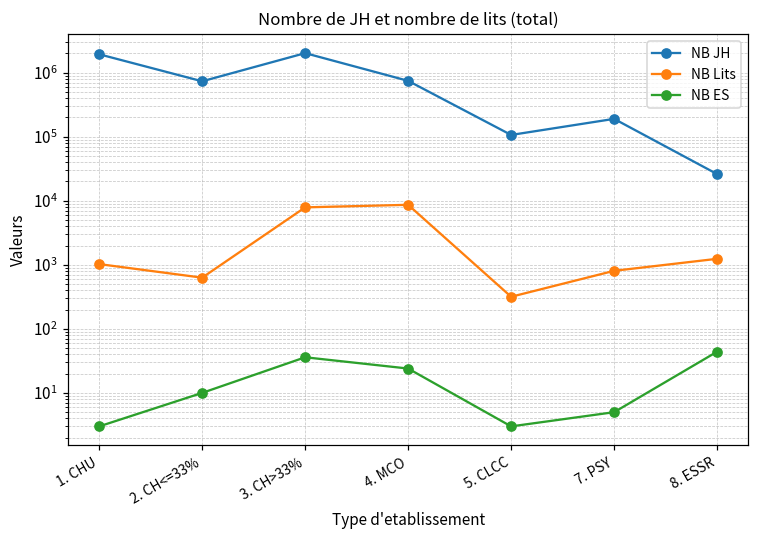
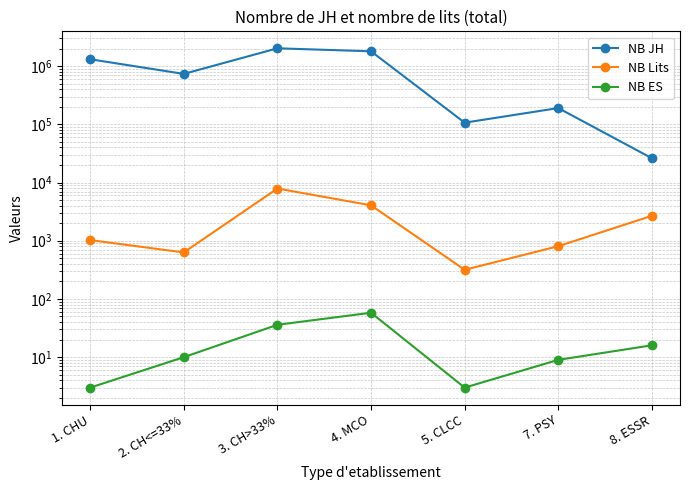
NB JH, 1. CHU: 1900000 -> 1300000
NB JH, 4. MCO: 700000 -> 1800000
NB Lits, 4. MCO: 9000 -> 4000
NB ES, 4. MCO: 24 -> 60
NB ES, 7. PSY: 5 -> 9
NB Lits, 8. ESSR: 1200 -> 3000
NB ES, 8. ESSR: 40 -> 16
